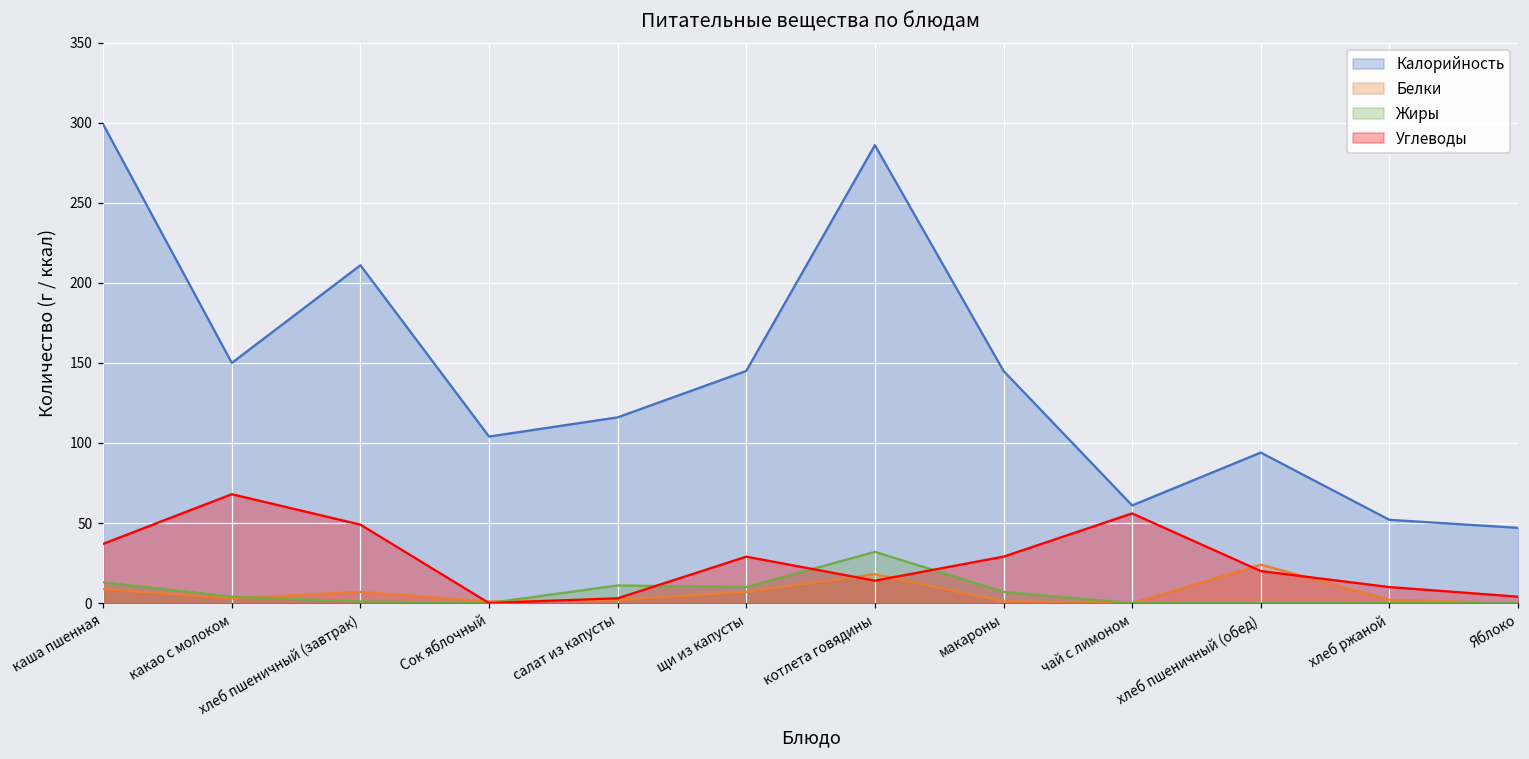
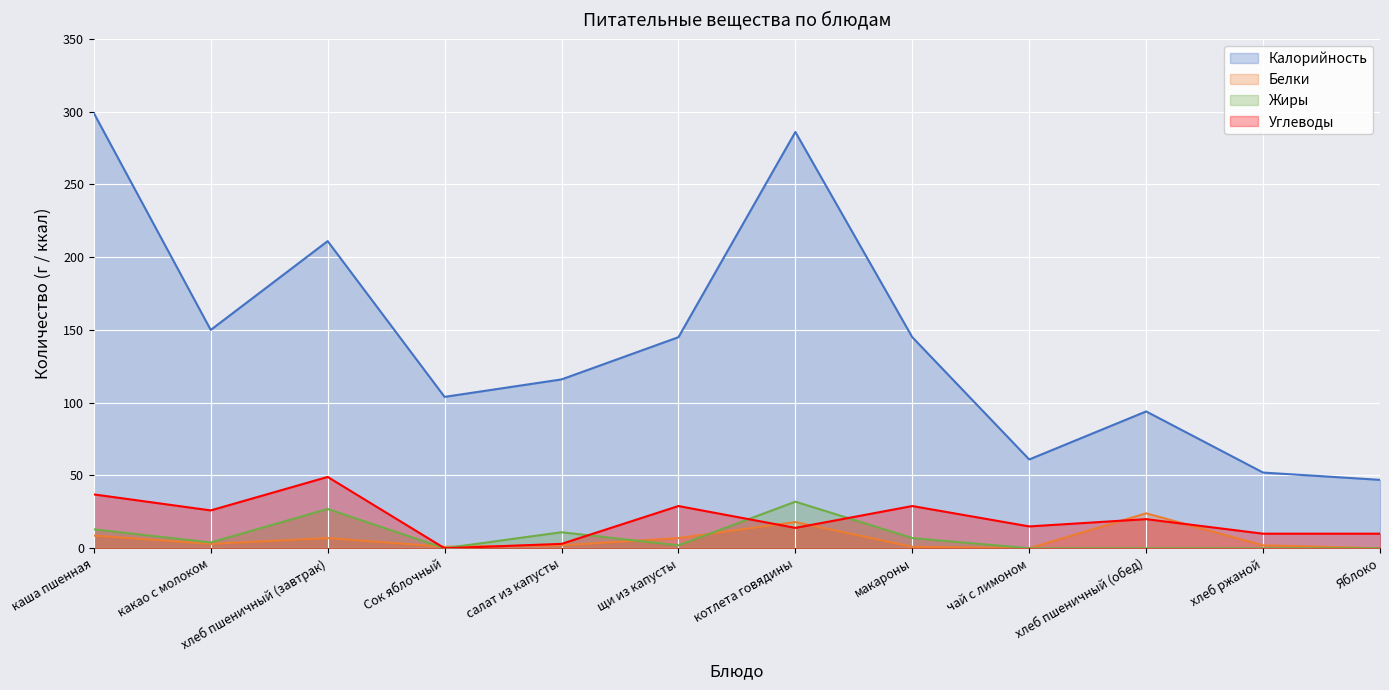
Углеводы, какао с молоком: 68 -> 26
Жиры, хлеб пшеничный (завтрак): 1 -> 27
Жиры, щи из капусты: 10 -> 2
Углеводы, чай с лимоном: 56 -> 15
Углеводы, Яблоко: 4 -> 10
